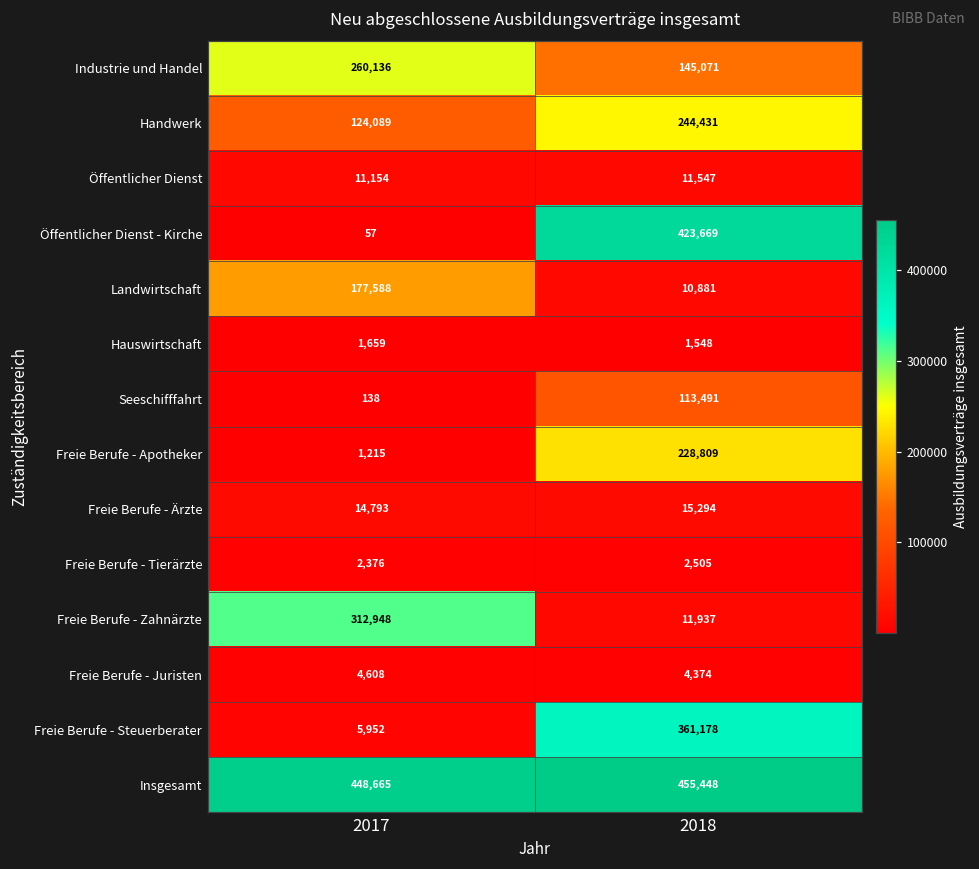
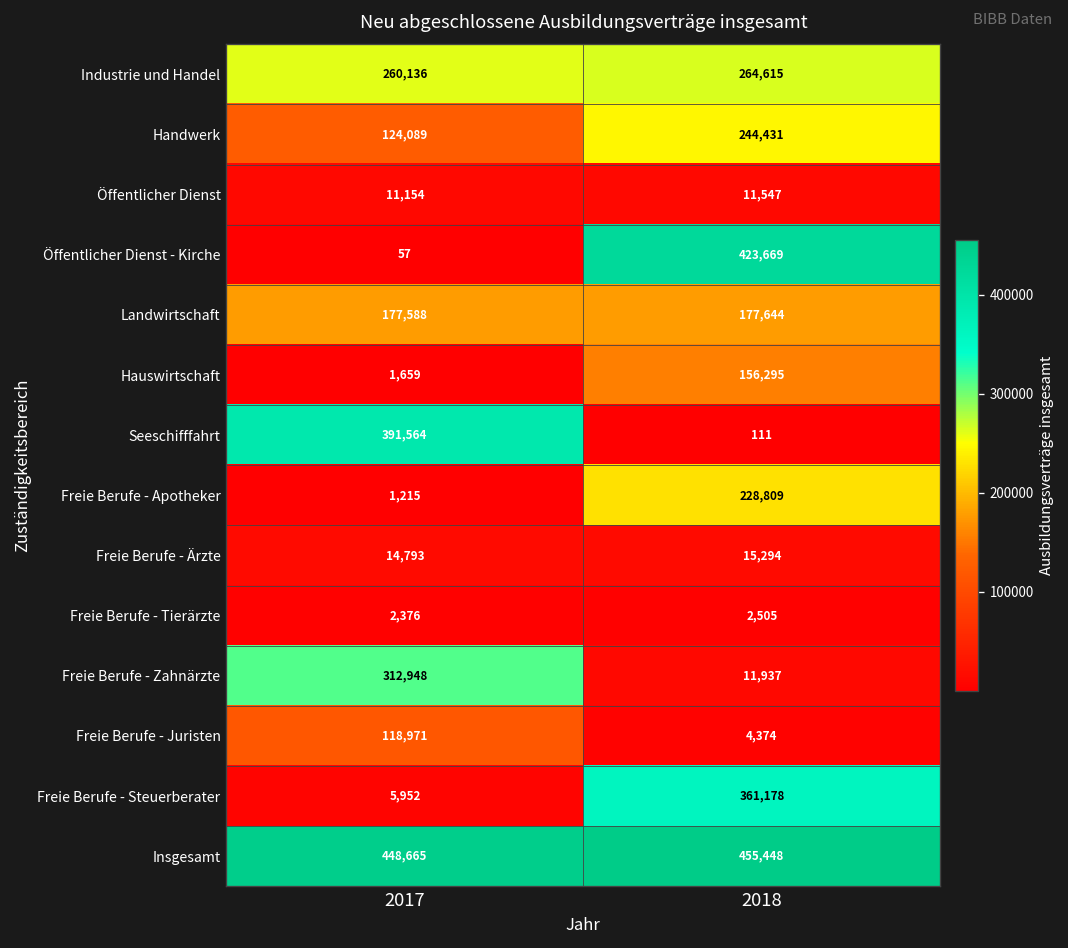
Industrie und Handel, 2018: 145,071 -> 264,615
Landwirtschaft, 2018: 10,881 -> 177,644
Hauswirtschaft, 2018: 1,548 -> 156,295
Seeschifffahrt, 2017: 138 -> 391,564
Seeschifffahrt, 2018: 113,491 -> 111
Freie Berufe - Juristen, 2017: 4,608 -> 118,971
